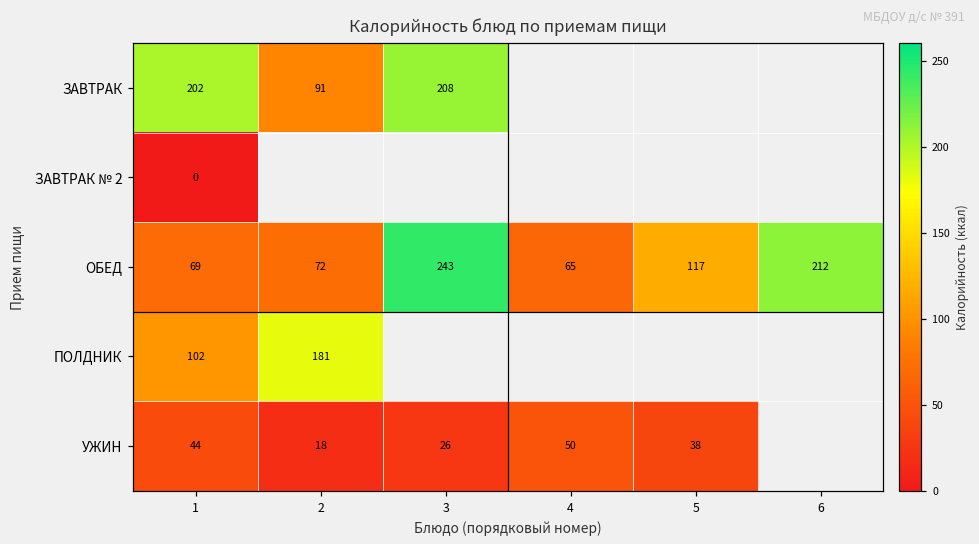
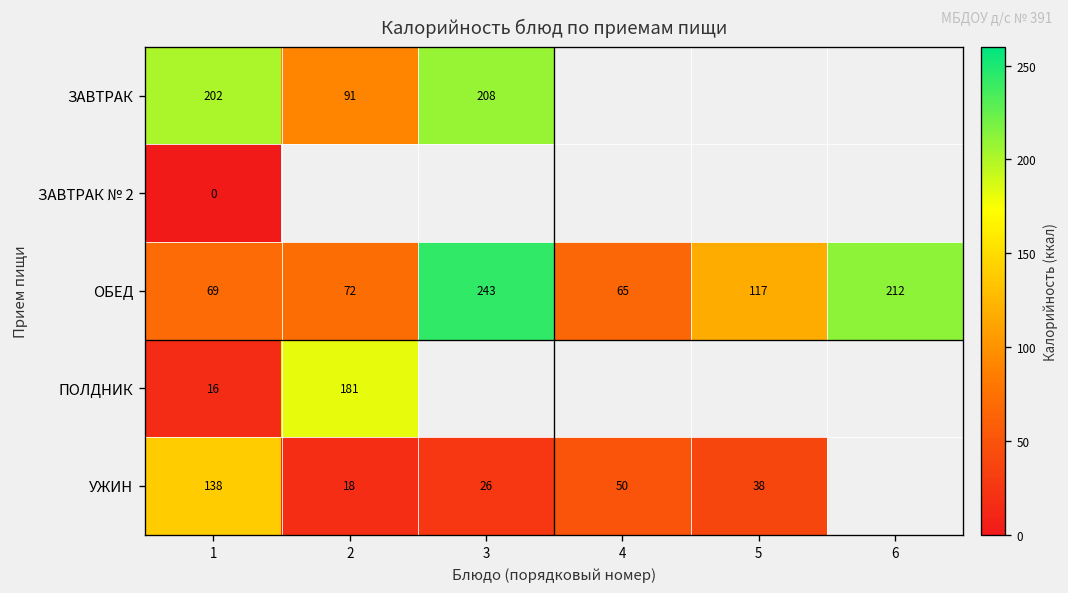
ПОЛДНИК, 1: 102 -> 16
УЖИН, 1: 44 -> 138
